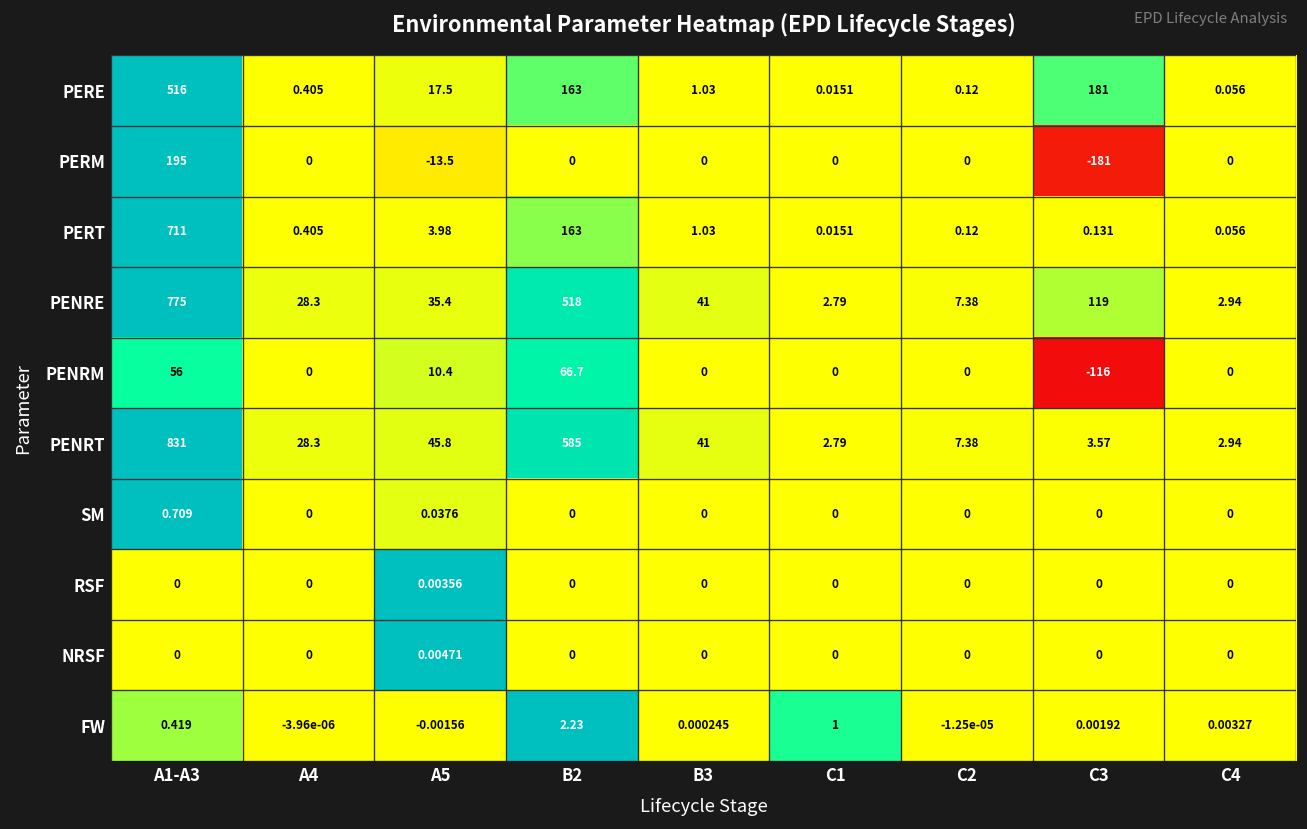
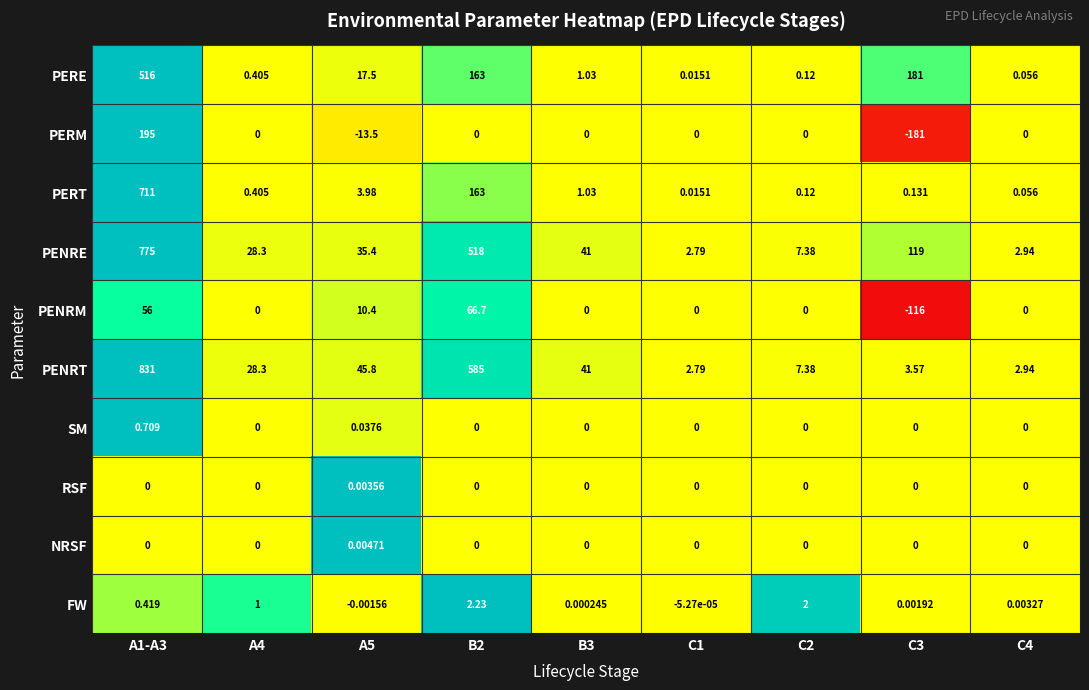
FW, A4: -3.96e-06 -> 1
FW, C1: 1 -> -5.27e-05
FW, C2: -1.25e-05 -> 2
